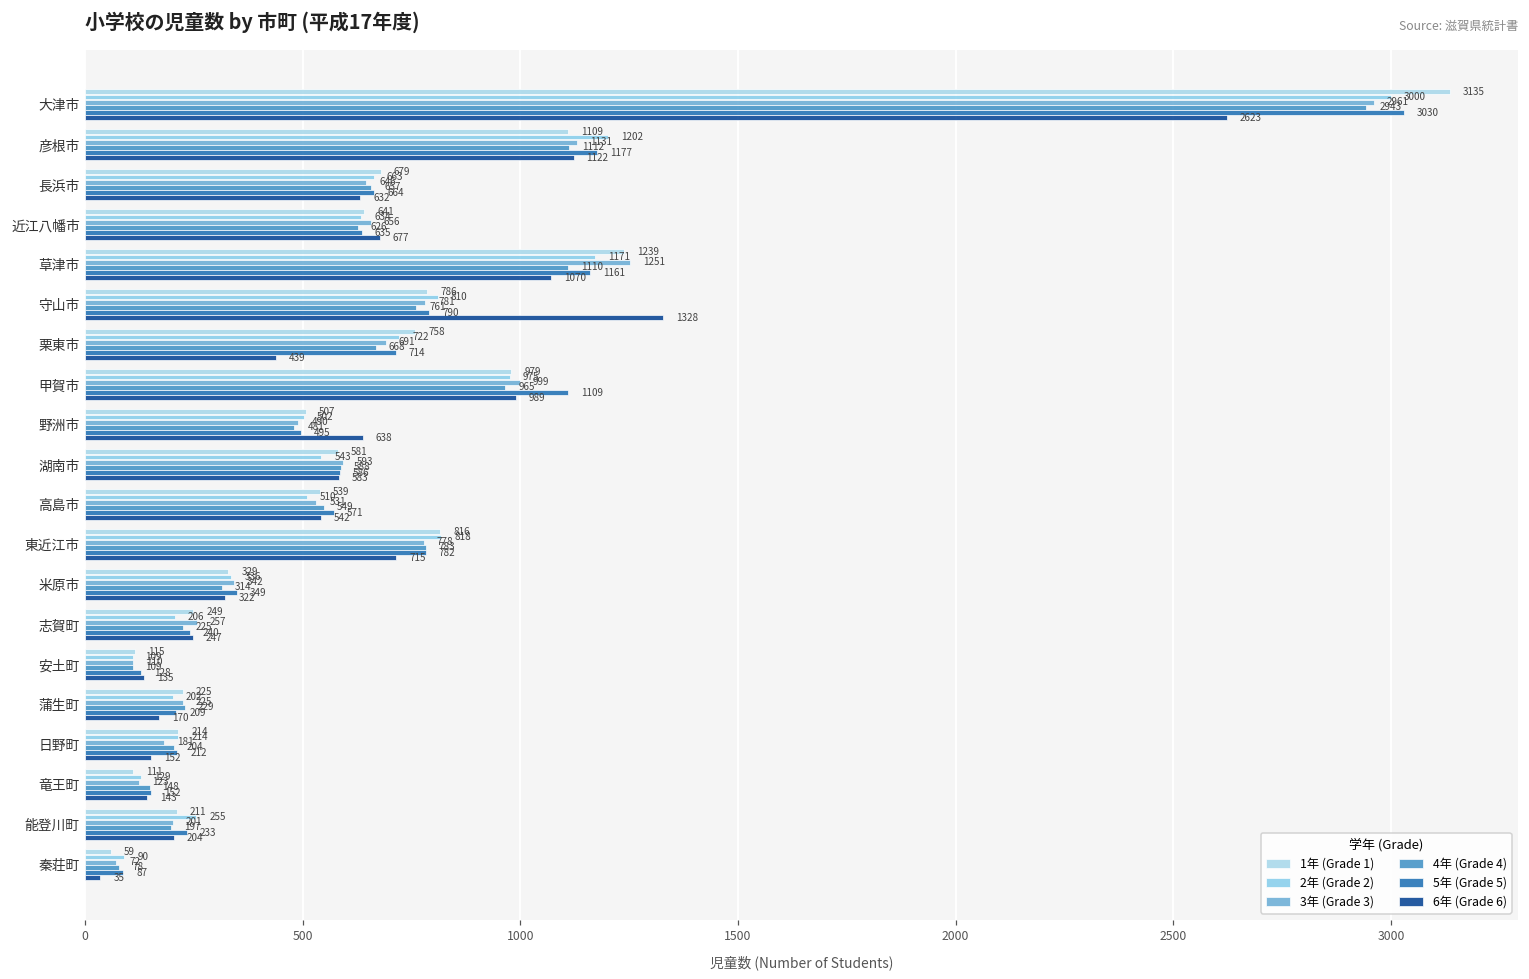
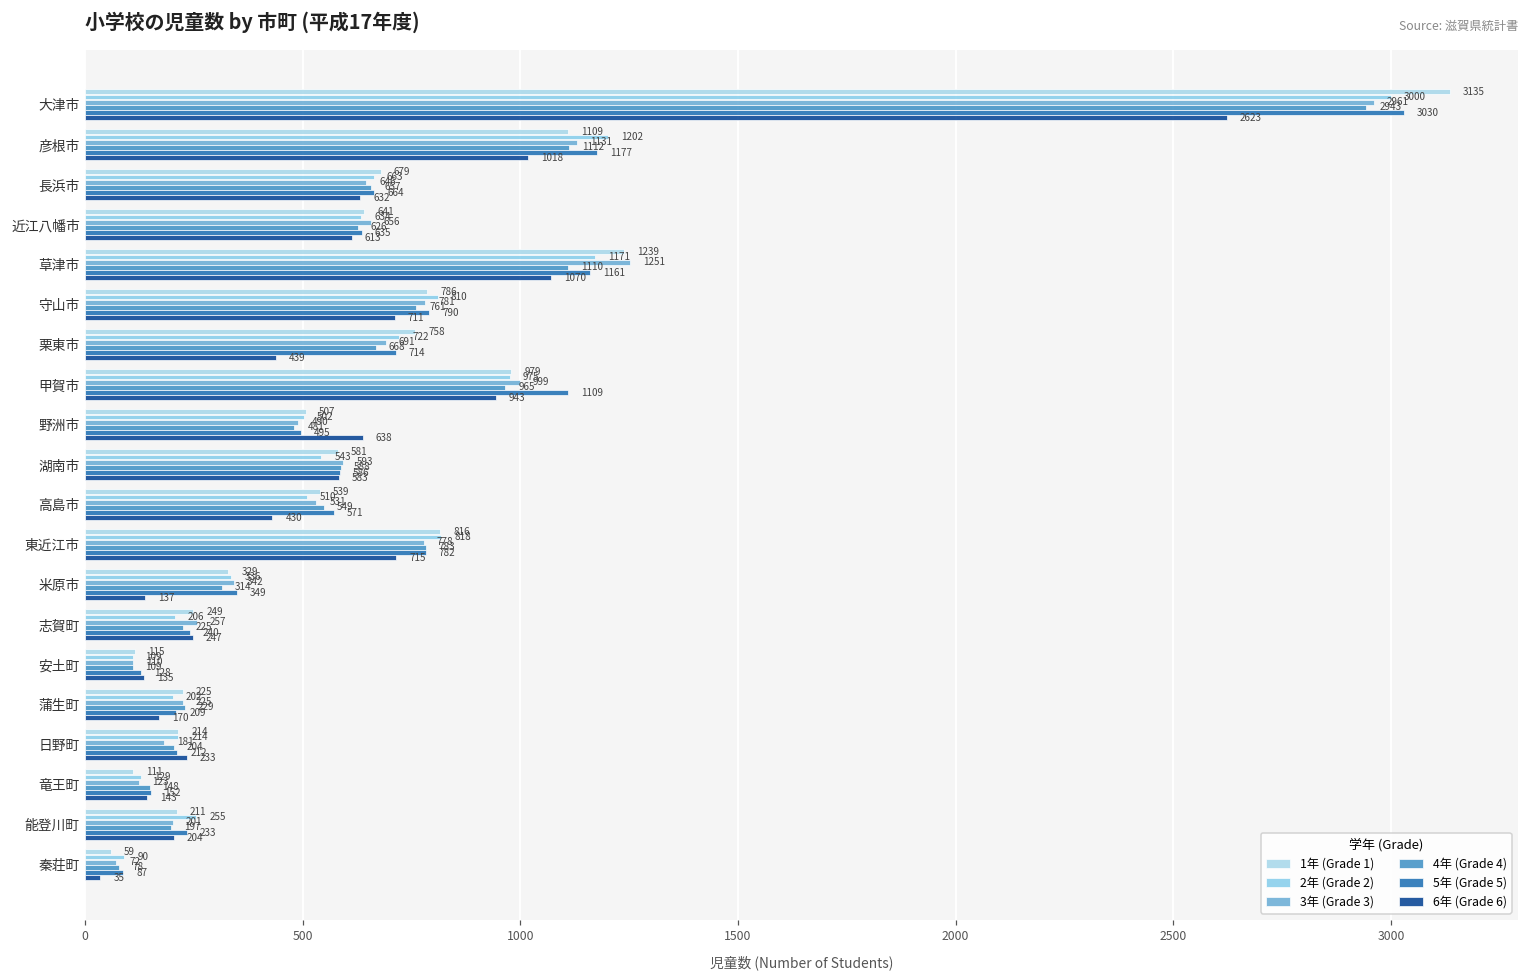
6年 (Grade 6), 彦根市: 1122 -> 1018
6年 (Grade 6), 近江八幡市: 677 -> 613
6年 (Grade 6), 守山市: 1328 -> 711
6年 (Grade 6), 甲賀市: 989 -> 943
6年 (Grade 6), 高島市: 542 -> 430
6年 (Grade 6), 米原市: 322 -> 137
6年 (Grade 6), 日野町: 152 -> 233
